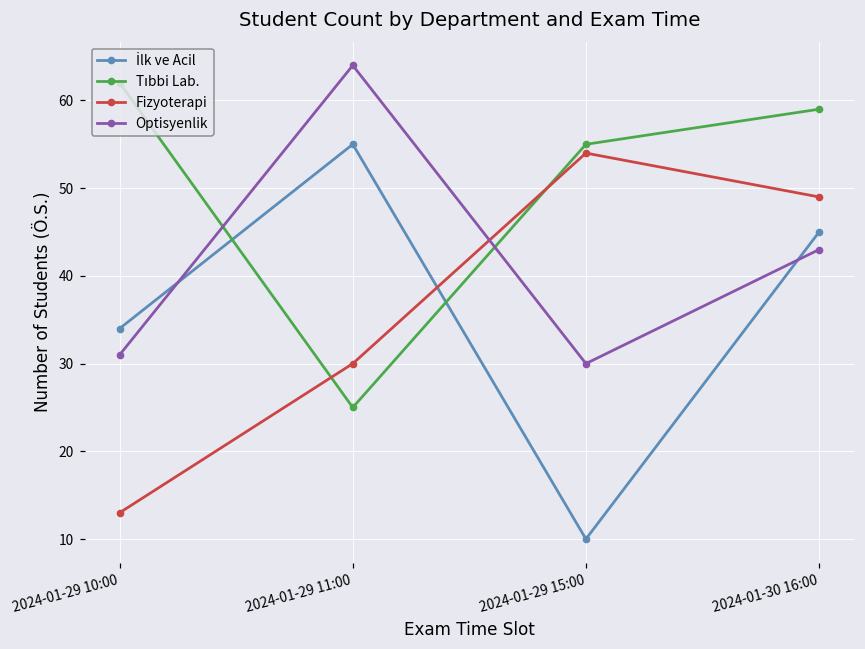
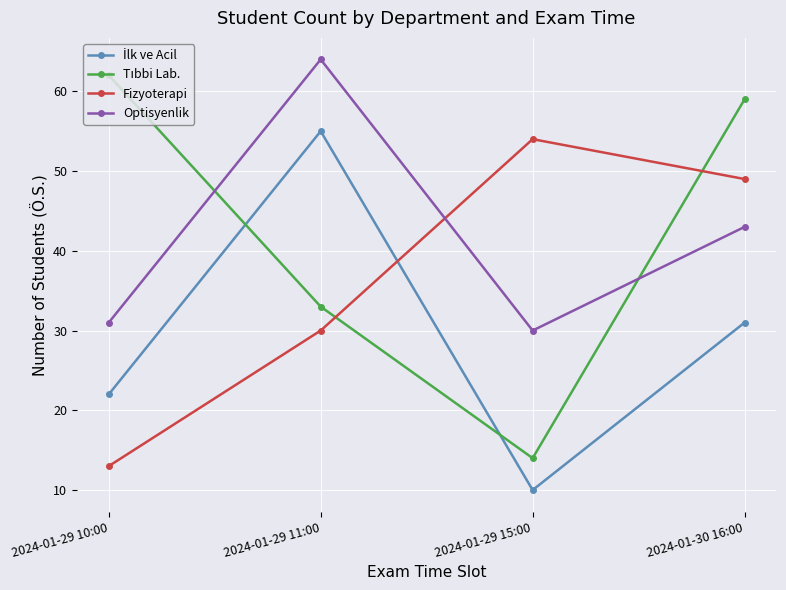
İlk ve Acil, 2024-01-29 10:00: 34 -> 22
Tıbbi Lab., 2024-01-29 11:00: 25 -> 33
Tıbbi Lab., 2024-01-29 15:00: 55 -> 14
İlk ve Acil, 2024-01-30 16:00: 45 -> 31
